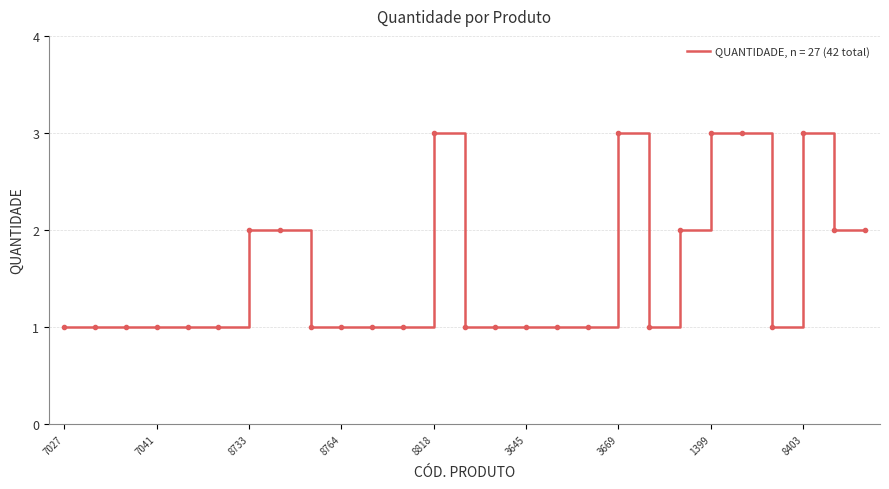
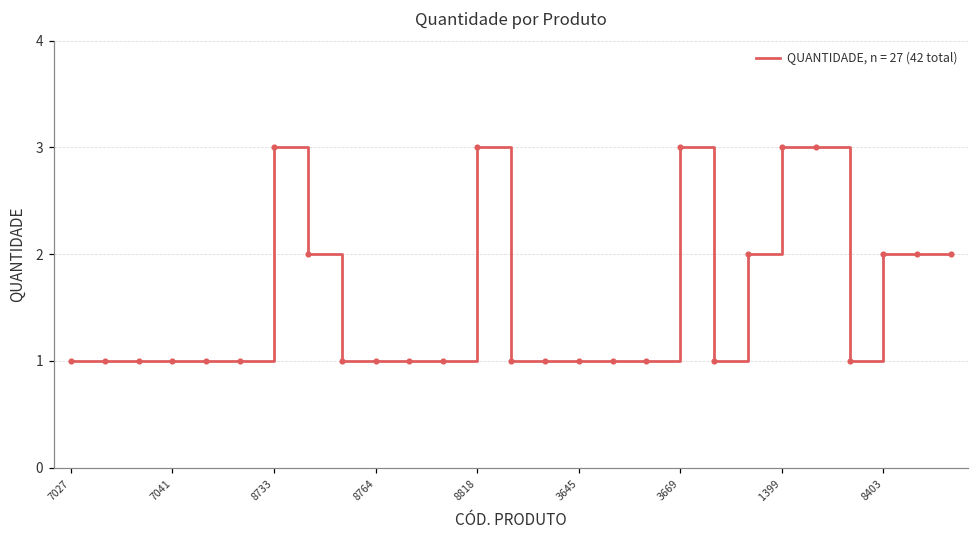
8733: 2 -> 3
8403: 3 -> 2
